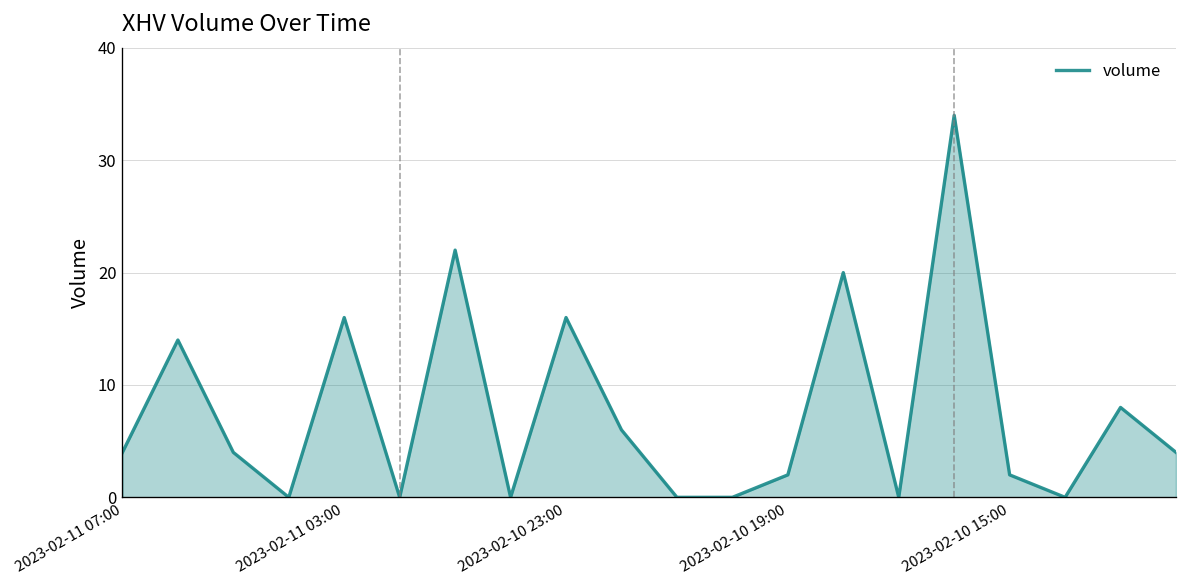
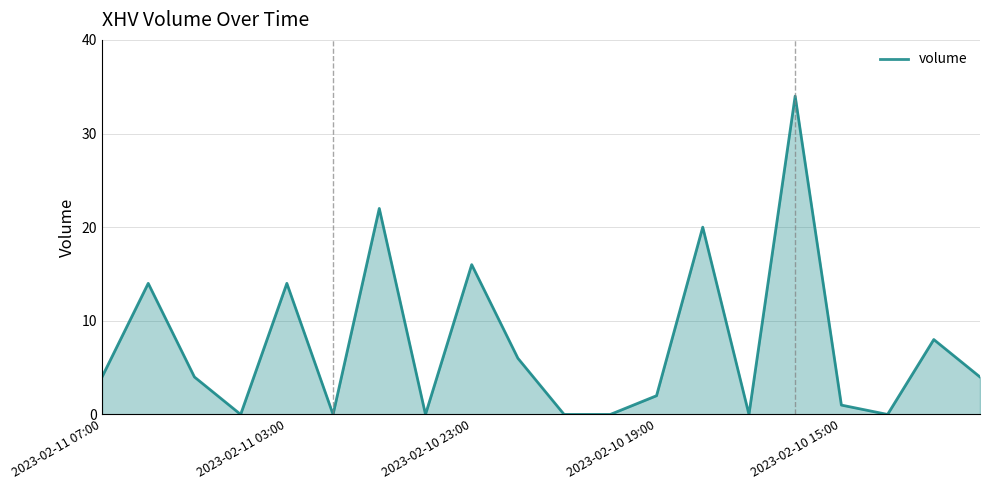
2023-02-11 03:00: 16 -> 14
2023-02-10 15:00: 2 -> 1
